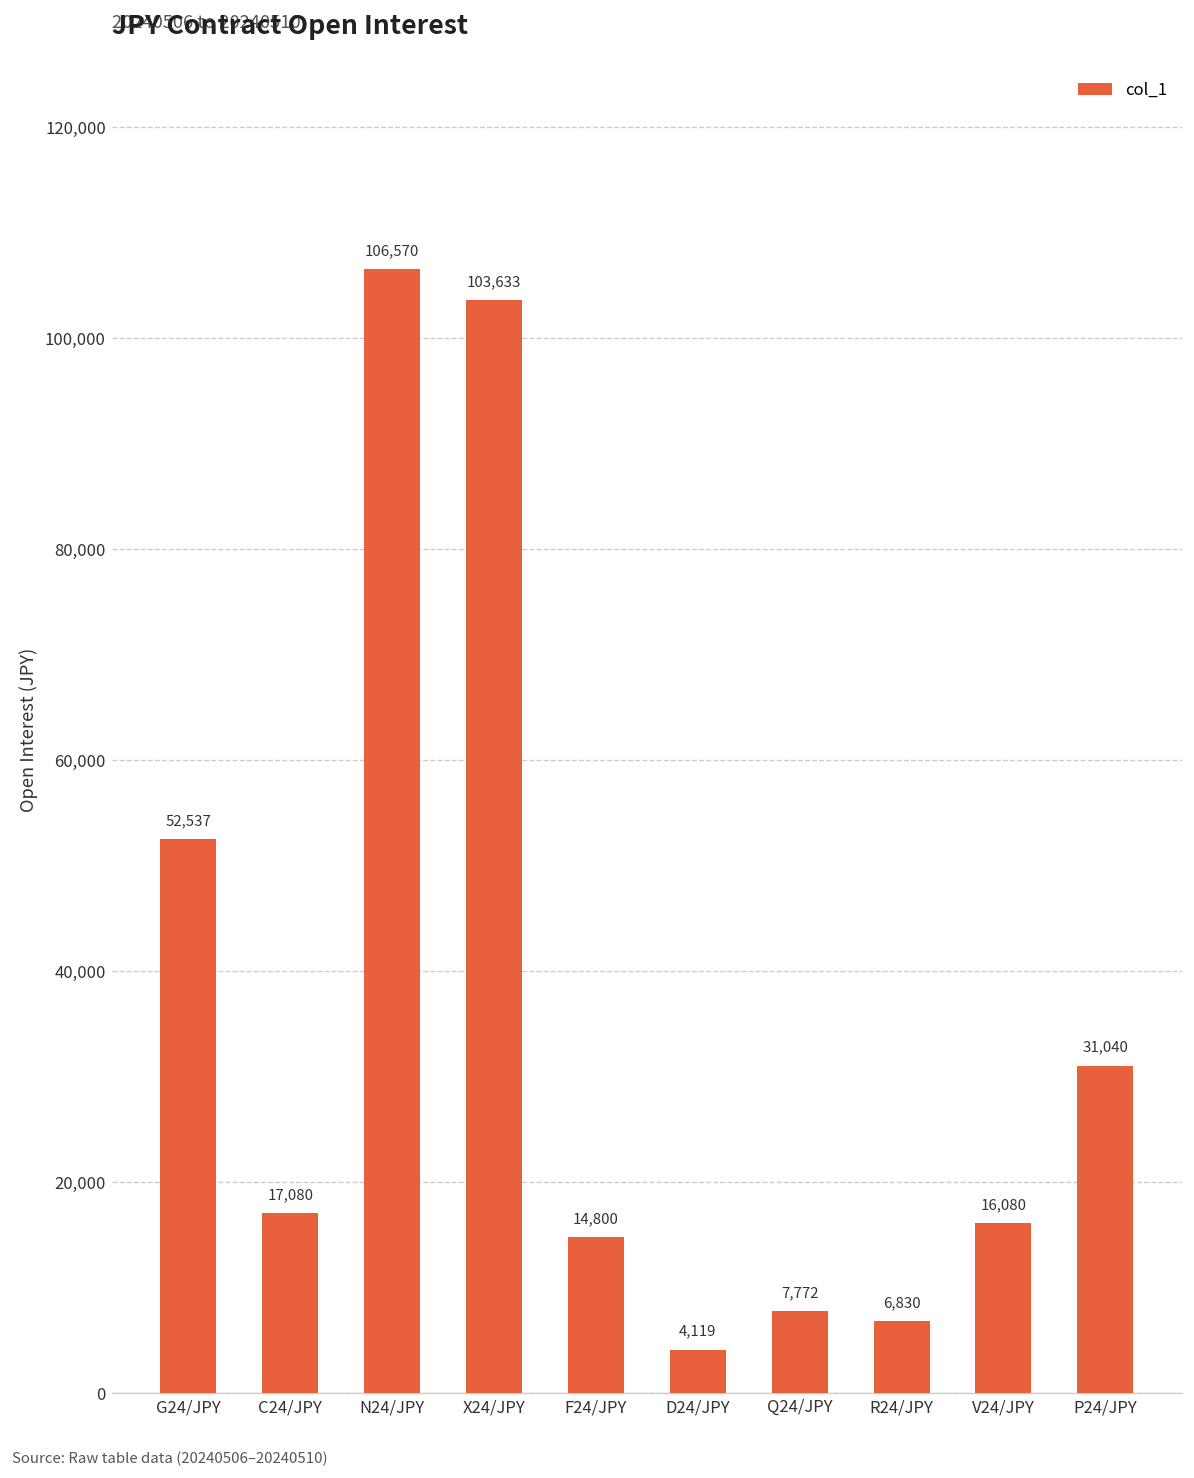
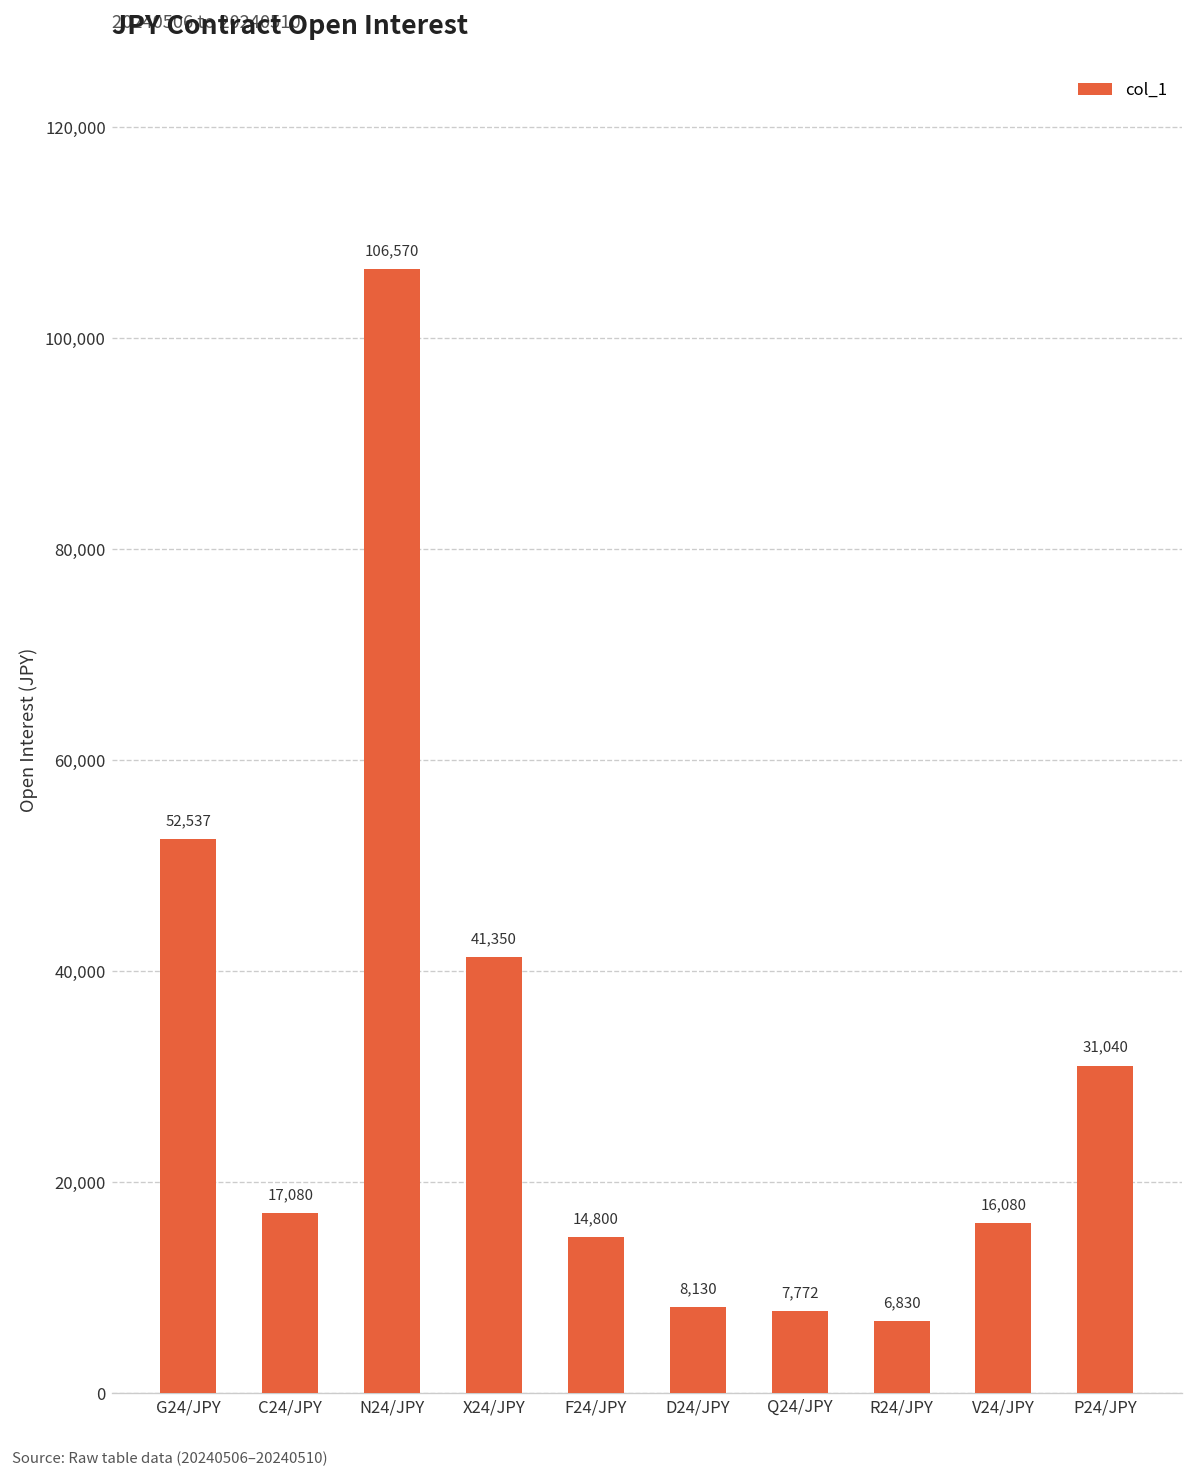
X24/JPY: 103,633 -> 41,350
D24/JPY: 4,119 -> 8,130
